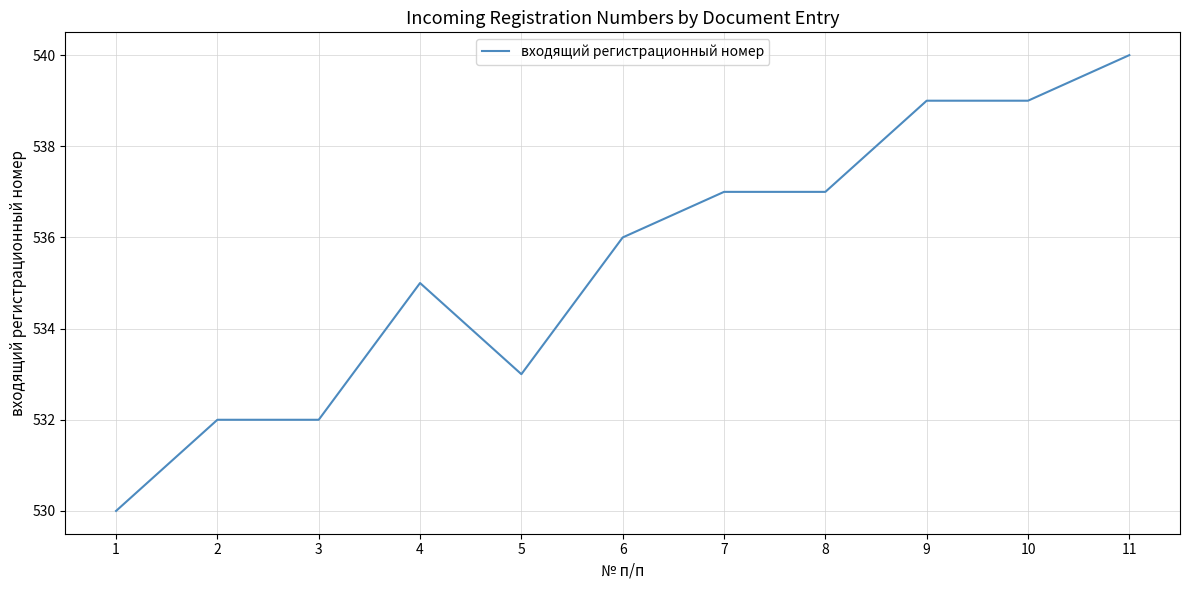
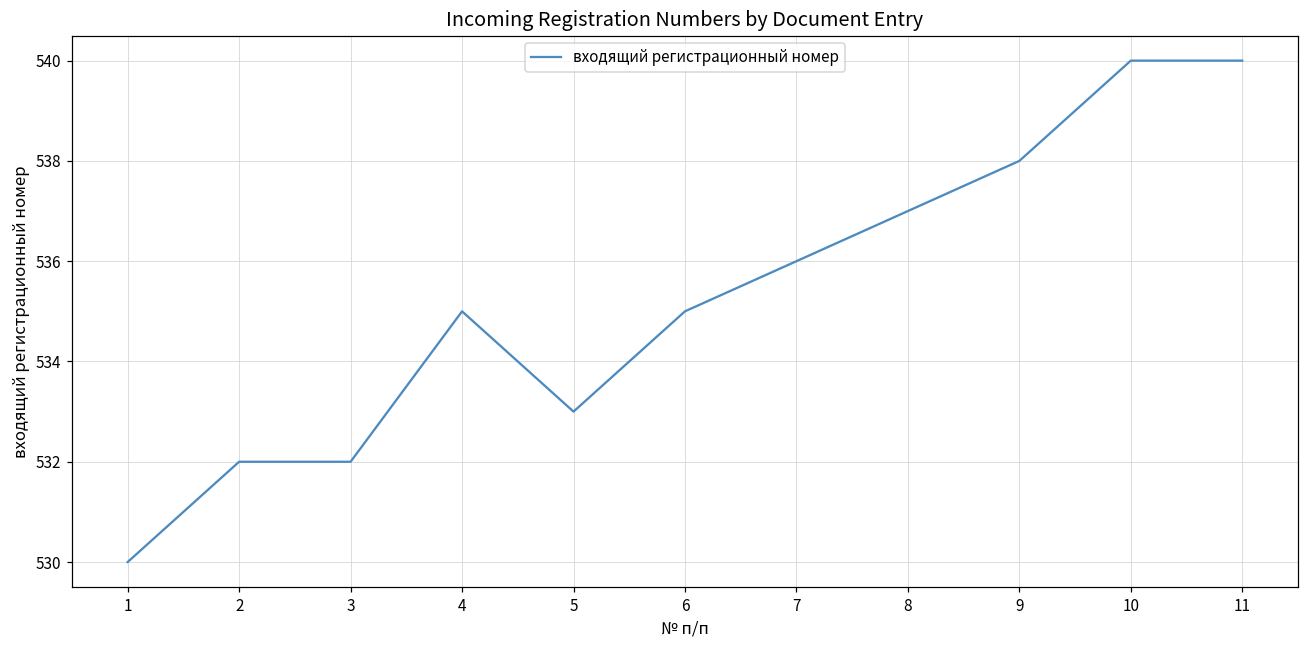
6: 536 -> 535
7: 537 -> 536
9: 539 -> 538
10: 539 -> 540
